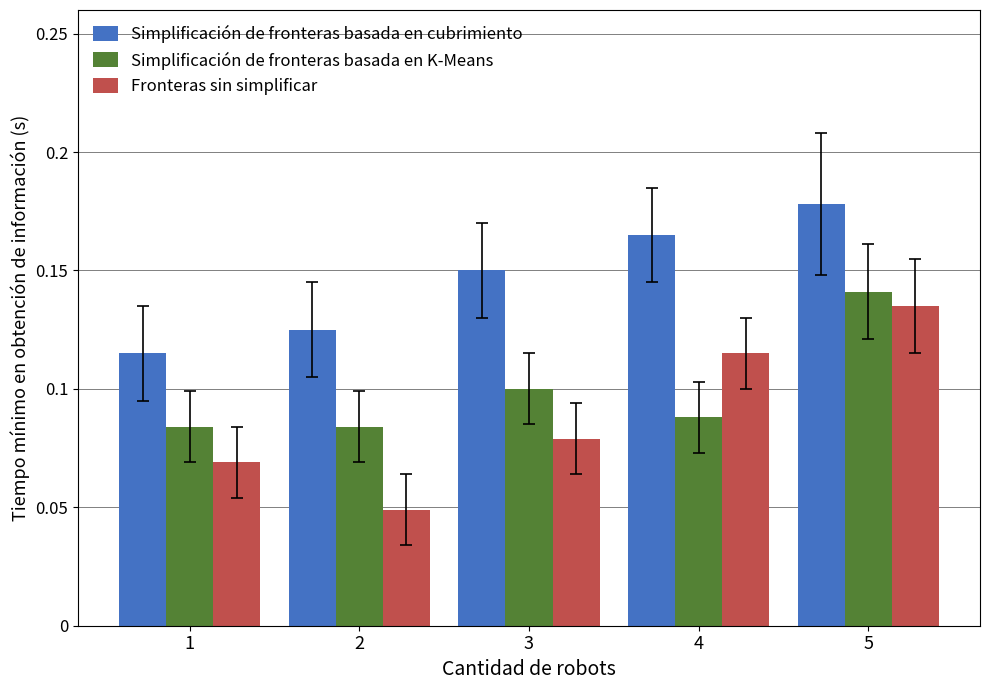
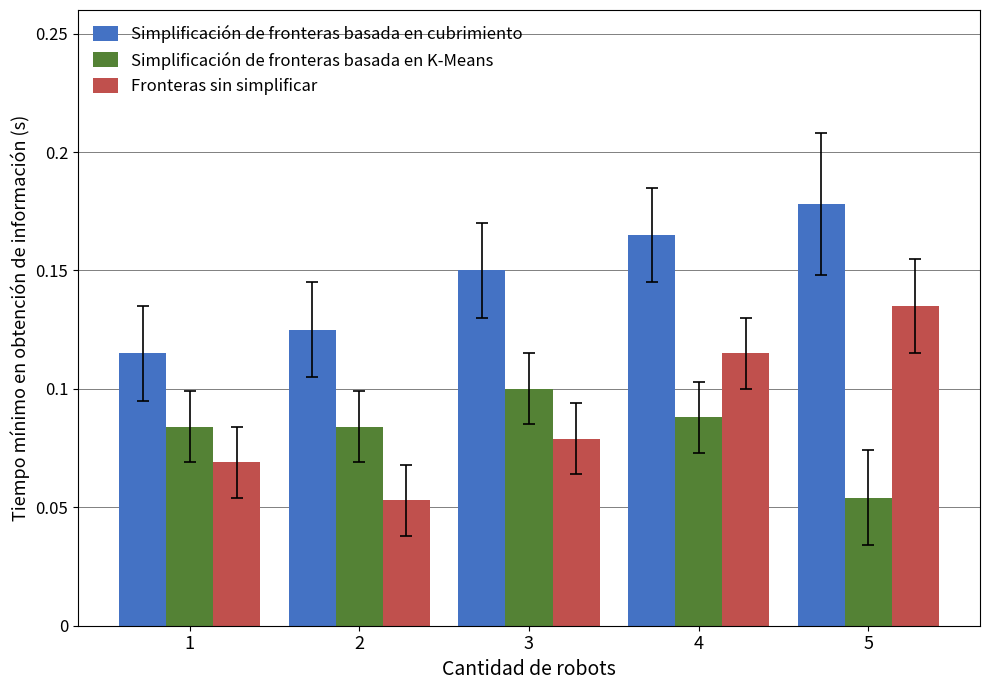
Fronteras sin simplificar, 2: 0.049 -> 0.053
Simplificación de fronteras basada en K-Means, 5: 0.141 -> 0.054
